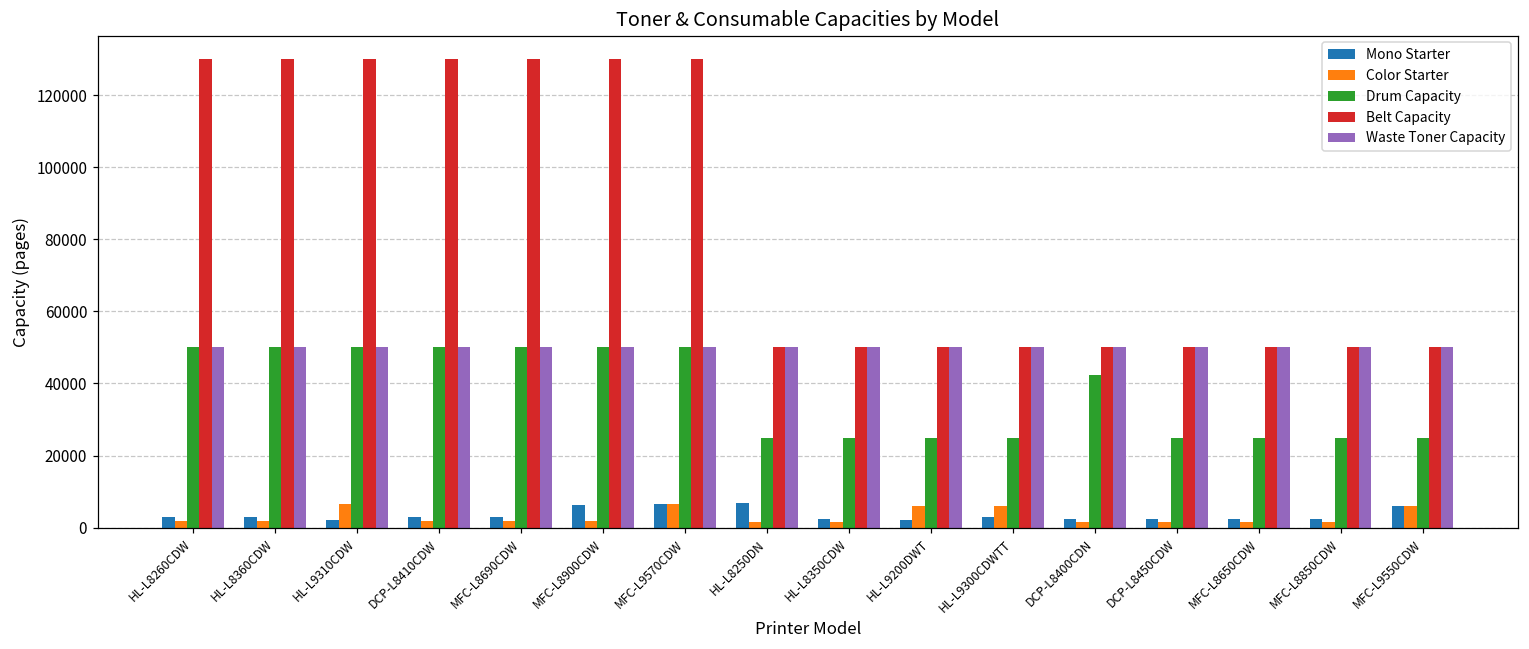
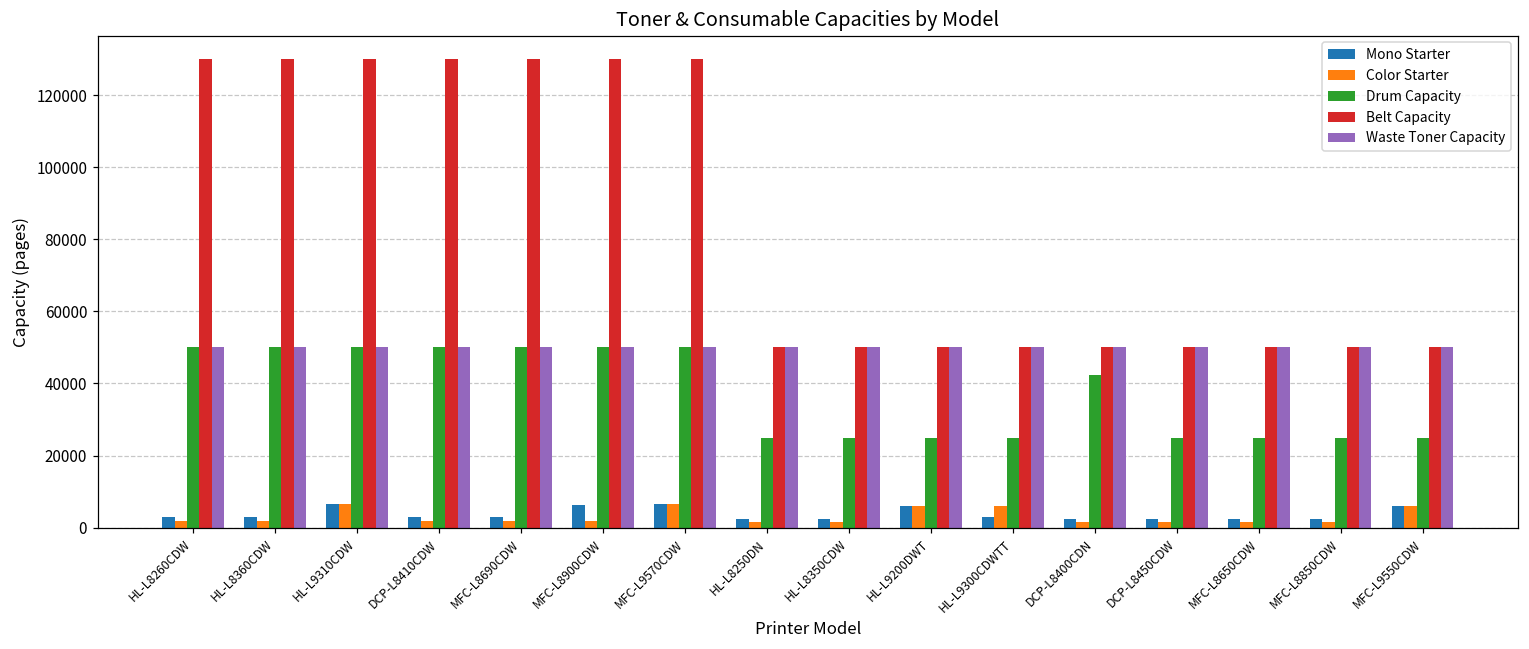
Mono Starter, HL-L9310CDW: 2000 -> 7000
Mono Starter, HL-L8250DN: 7000 -> 3000
Mono Starter, HL-L9200DWT: 2000 -> 6000
